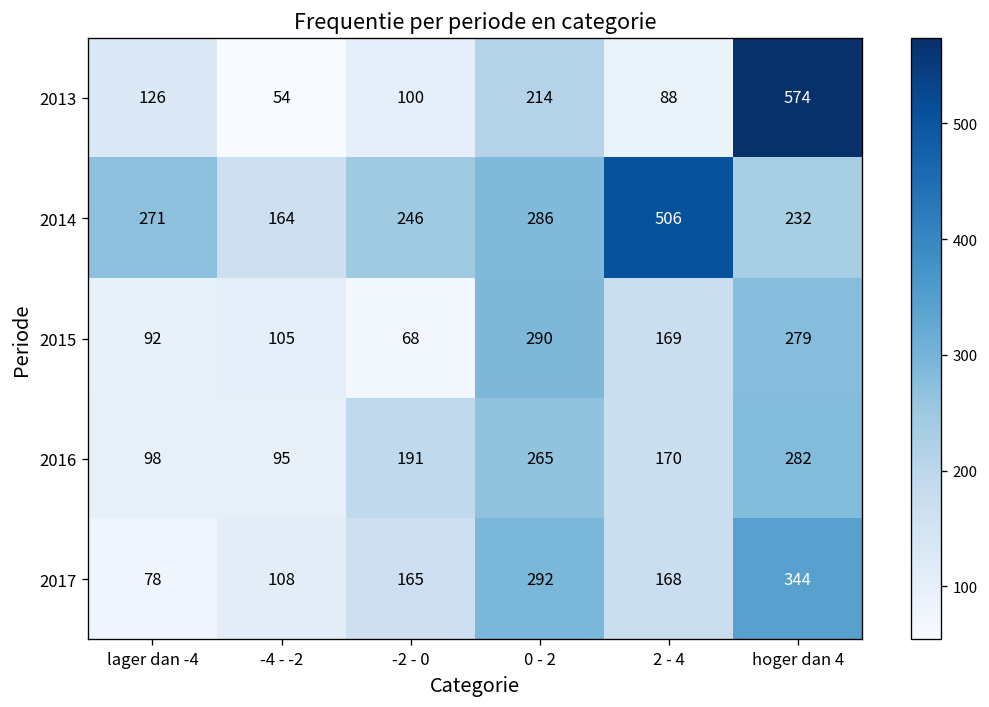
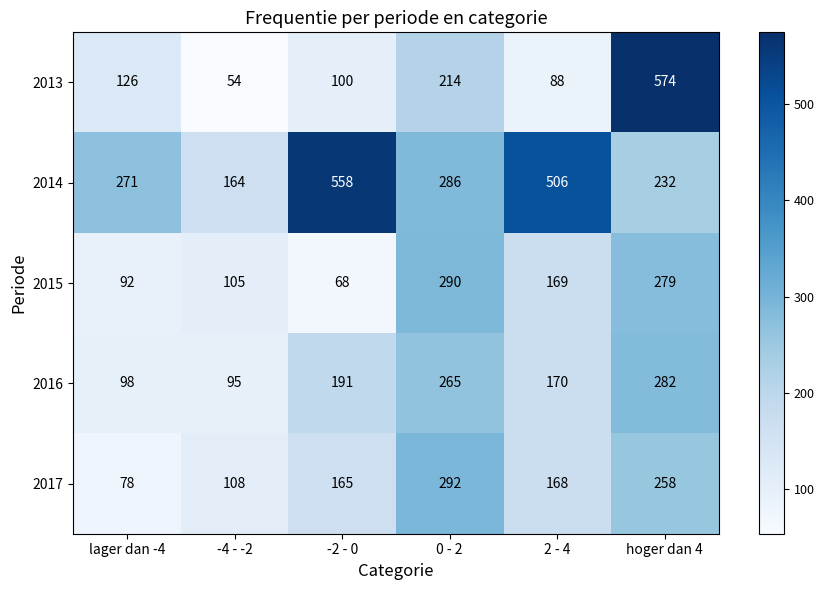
2014, -2 - 0: 246 -> 558
2017, hoger dan 4: 344 -> 258
